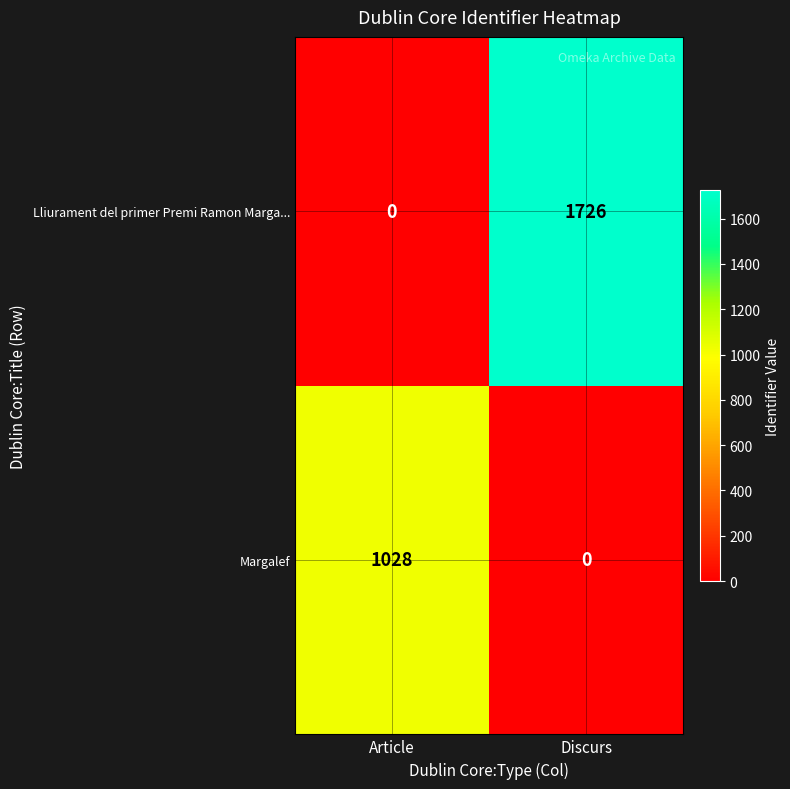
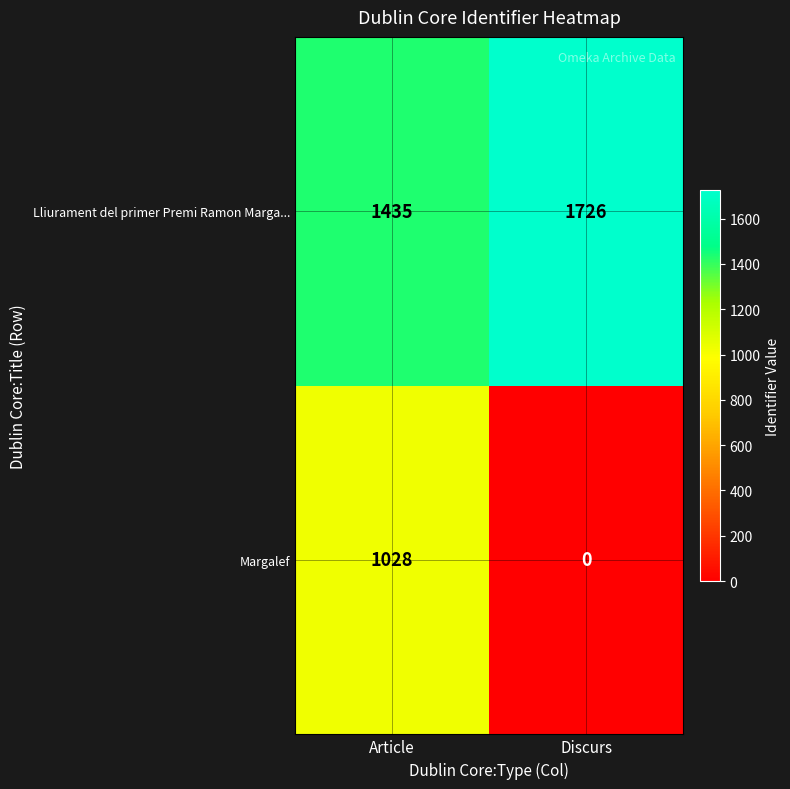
Lliurament del primer Premi Ramon Marga..., Article: 0 -> 1435
